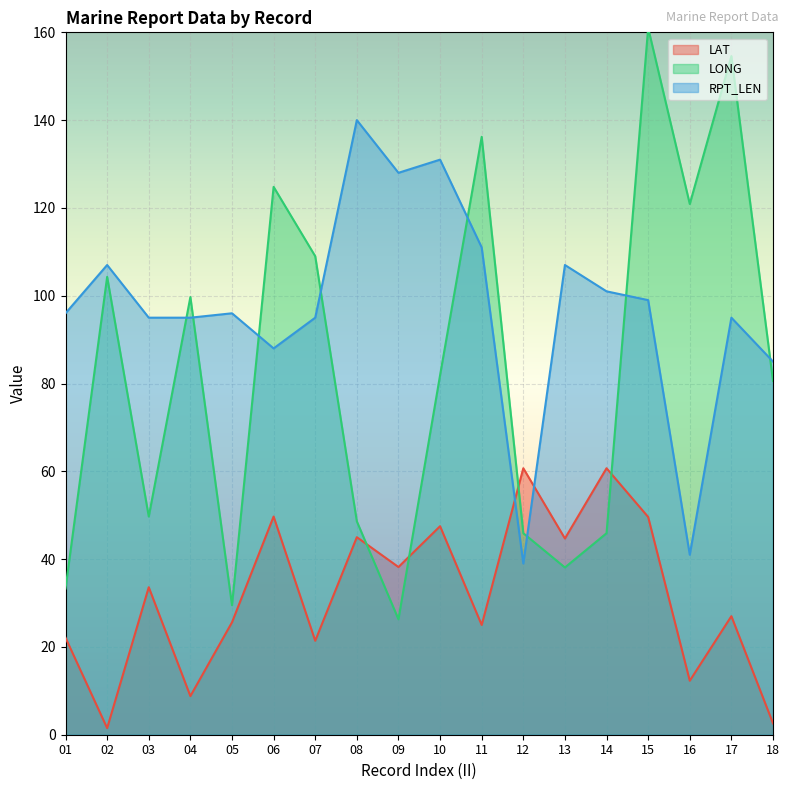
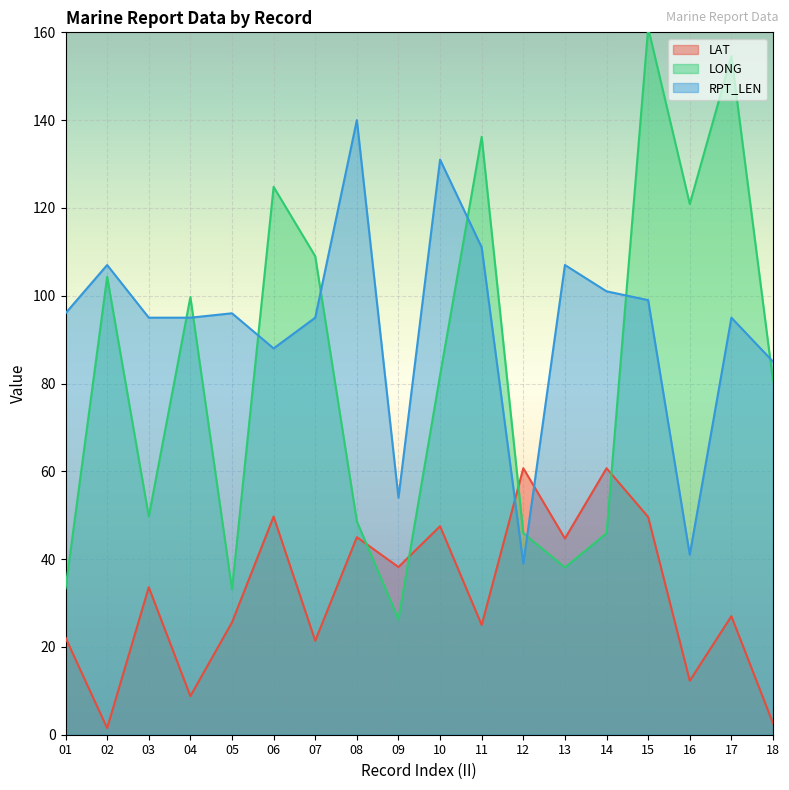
LONG, 05: 30 -> 33
RPT_LEN, 09: 128 -> 54
